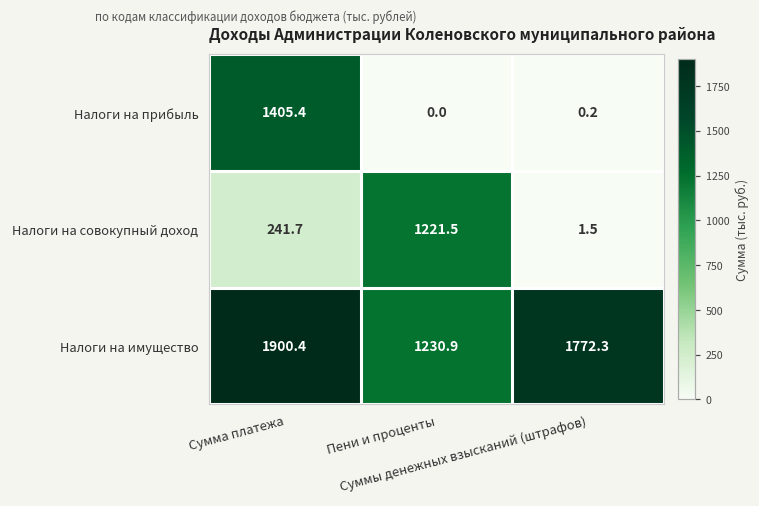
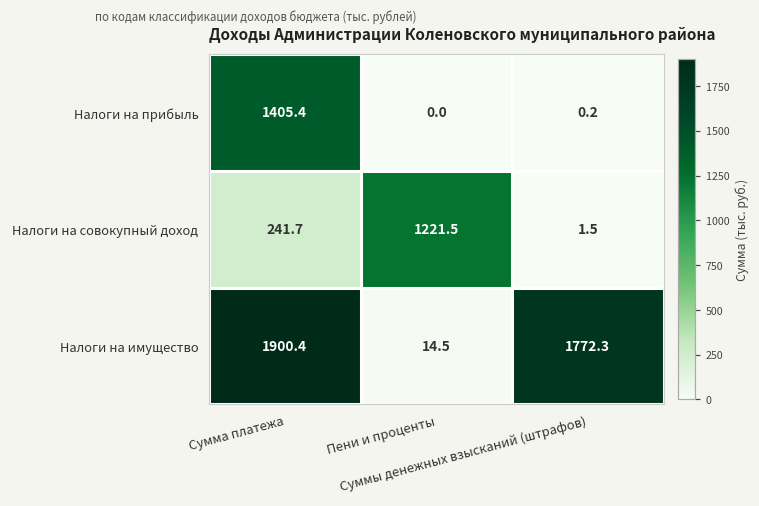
Налоги на имущество, Пени и проценты: 1230.9 -> 14.5
